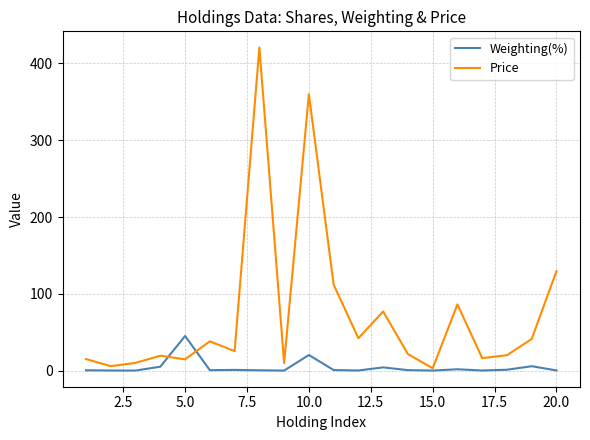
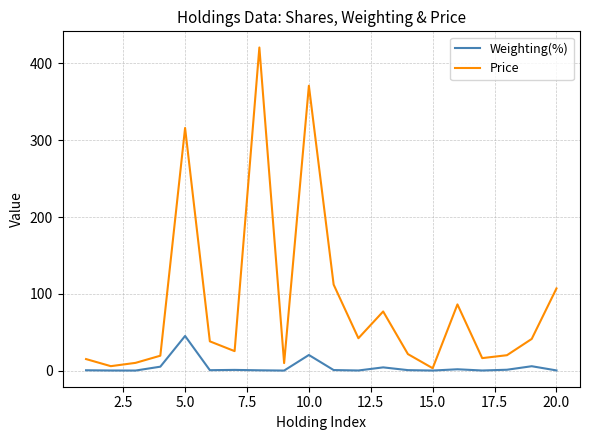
Price, 5.0: 10 -> 320
Price, 10.0: 360 -> 370
Price, 20.0: 130 -> 110
